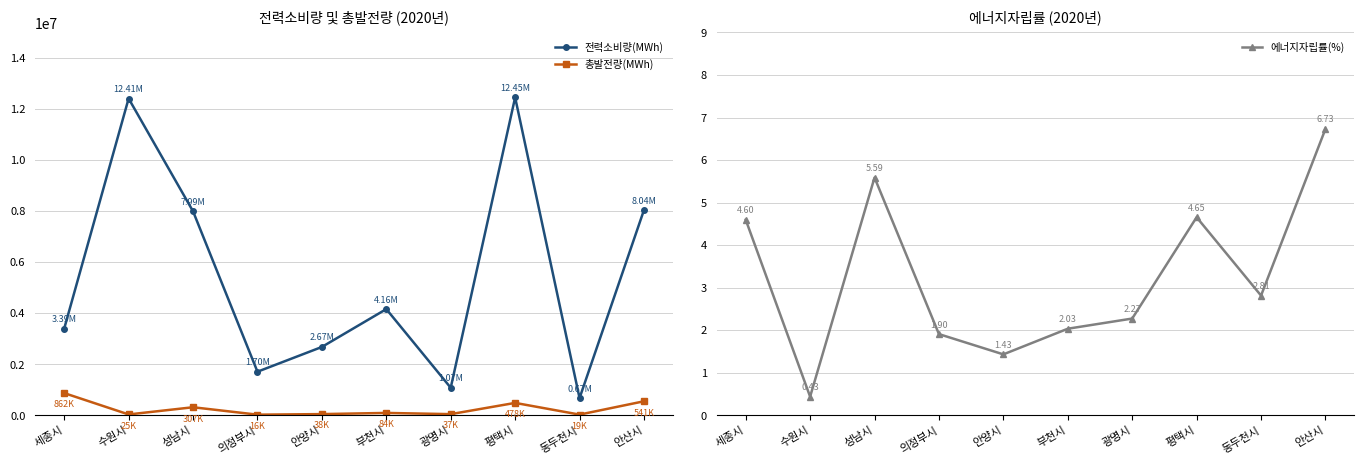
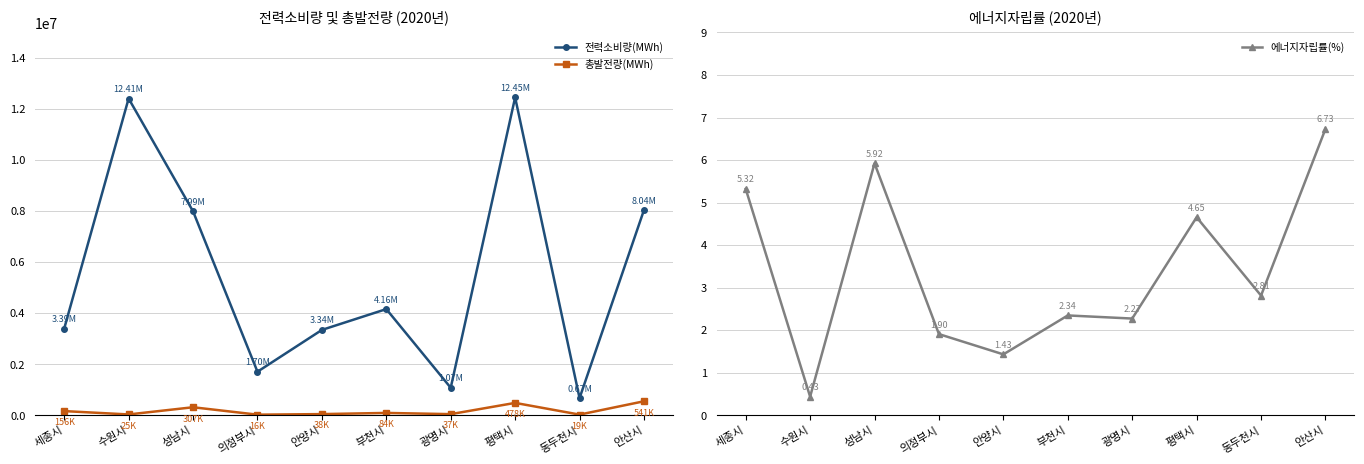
전력소비량 및 총발전량 (2020년), 총발전량(MWh), 세종시: 862K -> 156K
전력소비량 및 총발전량 (2020년), 전력소비량(MWh), 안양시: 2.67M -> 3.34M
에너지자립률 (2020년), 세종시: 4.60 -> 5.32
에너지자립률 (2020년), 성남시: 5.59 -> 5.92
에너지자립률 (2020년), 부천시: 2.03 -> 2.34
